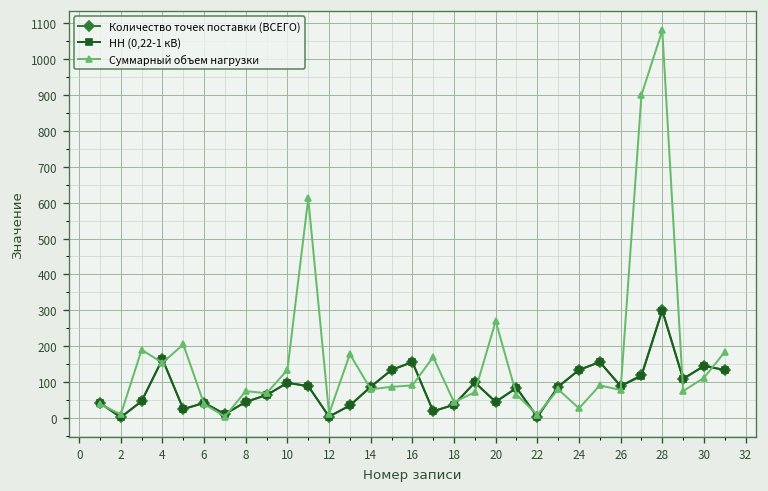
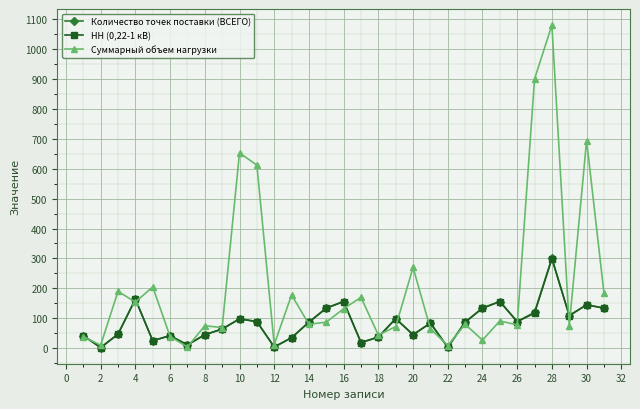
Суммарный объем нагрузки, 10: 130 -> 650
Суммарный объем нагрузки, 16: 90 -> 130
Суммарный объем нагрузки, 30: 110 -> 690
